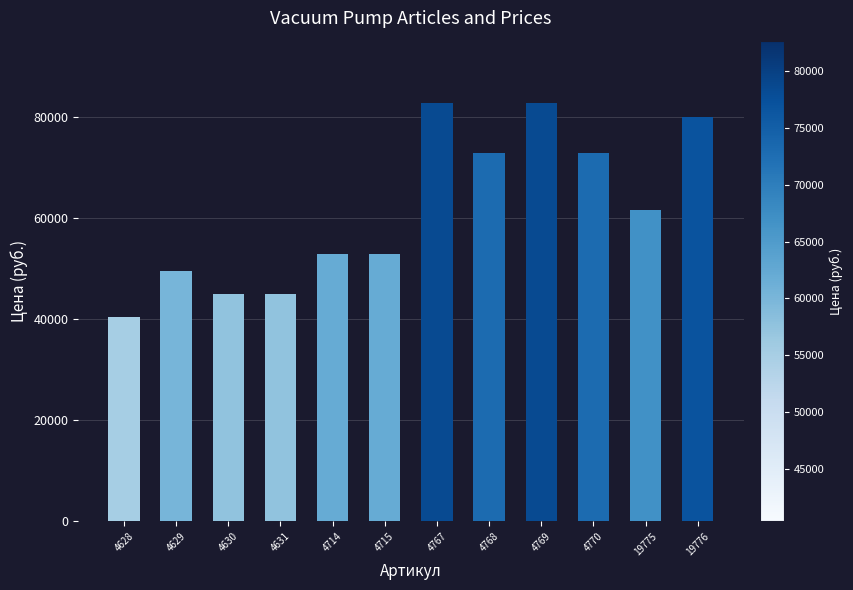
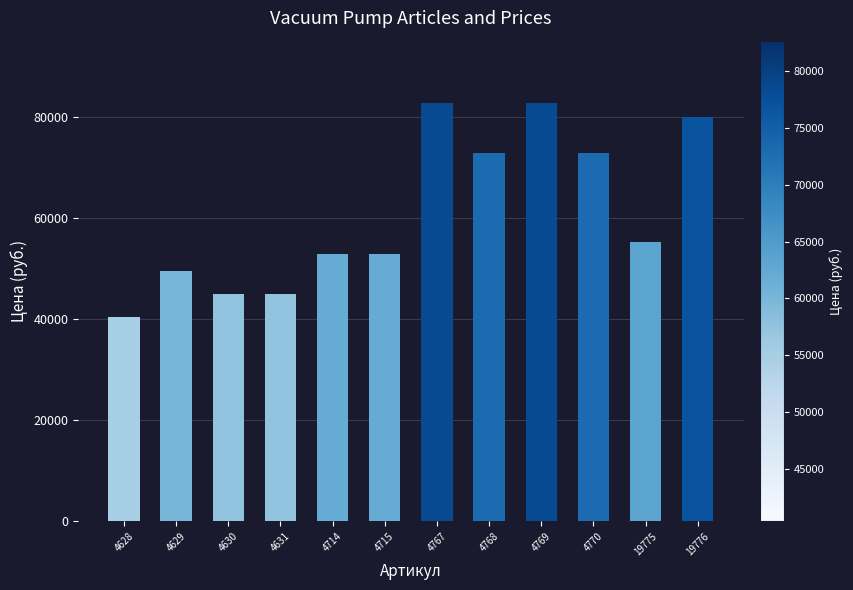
19775: 62000 -> 55000
